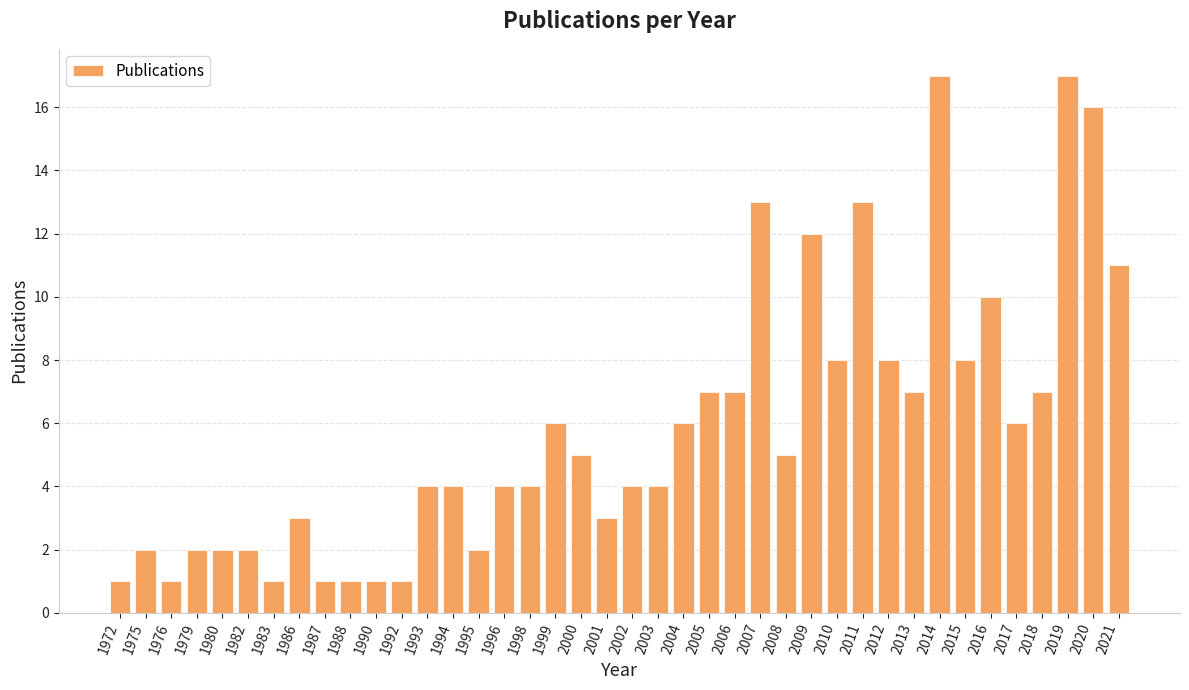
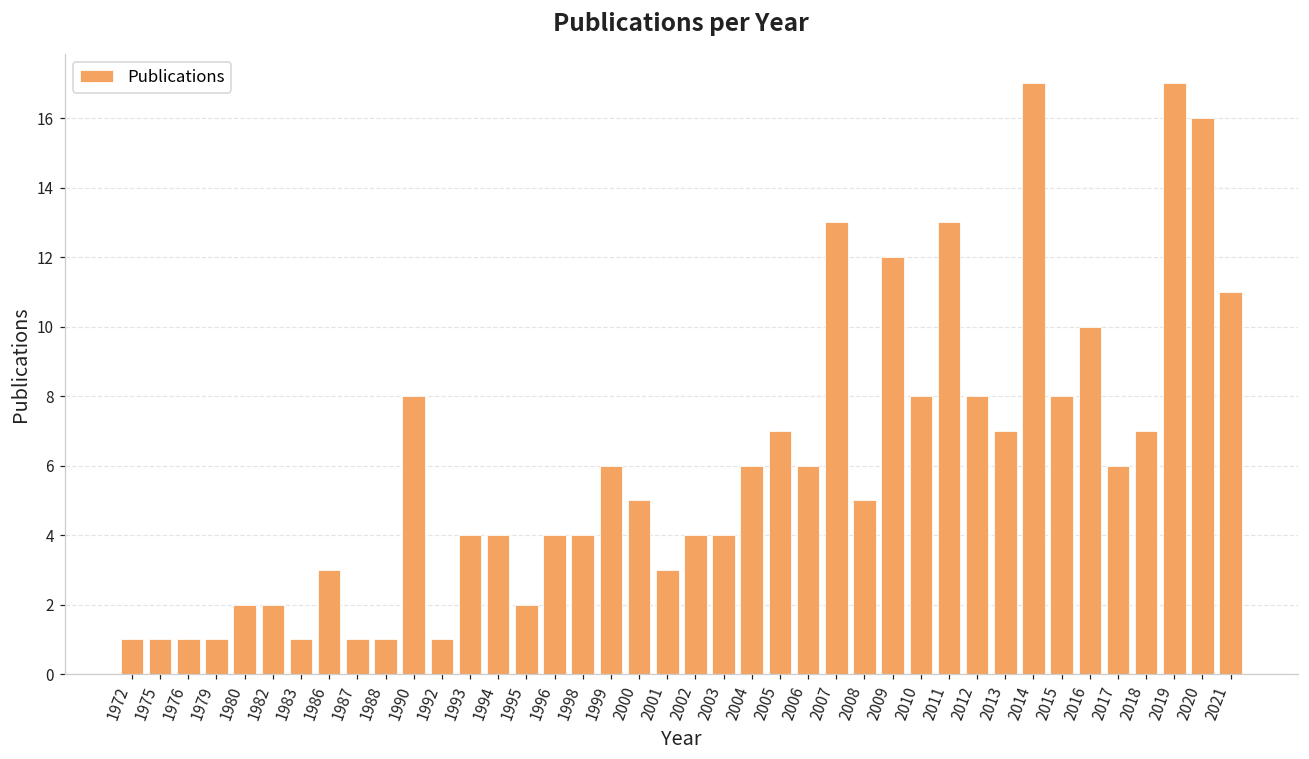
1975: 2 -> 1
1979: 2 -> 1
1990: 1 -> 8
2006: 7 -> 6
